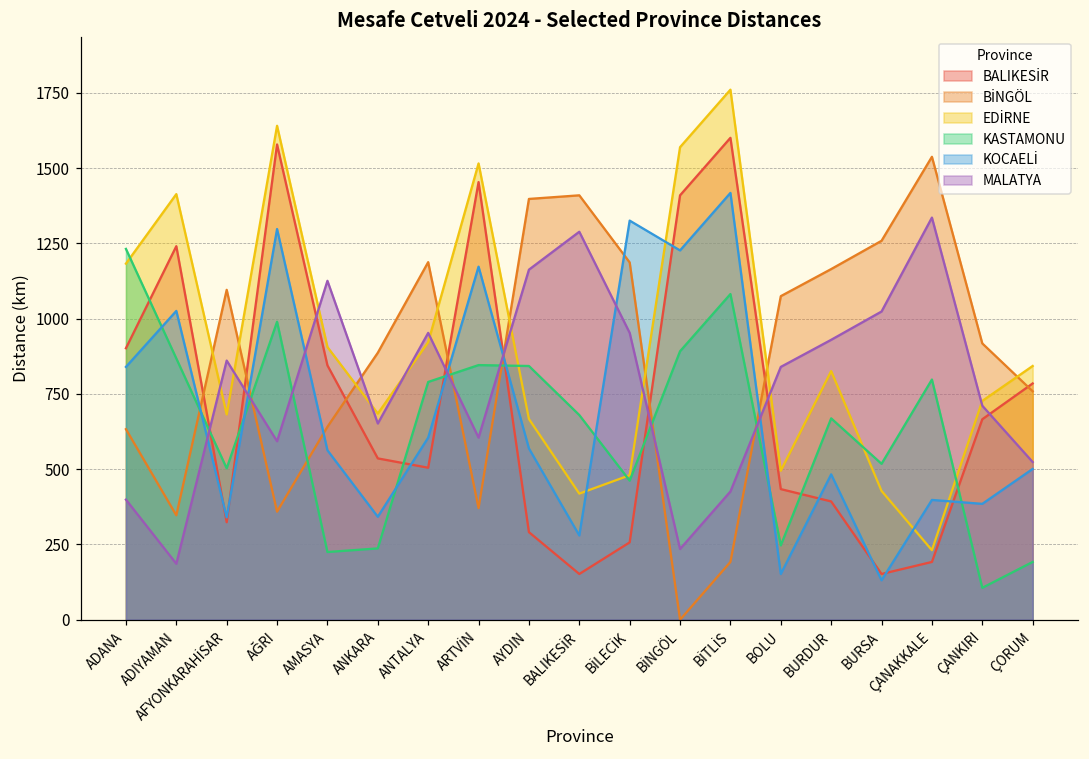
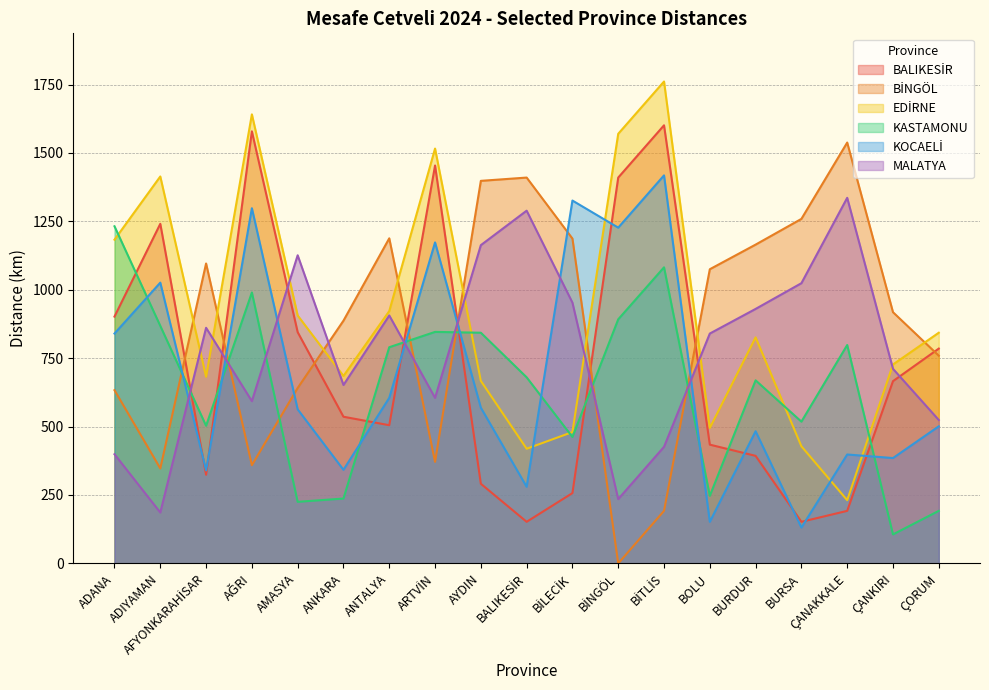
MALATYA, ANTALYA: 950 -> 910
